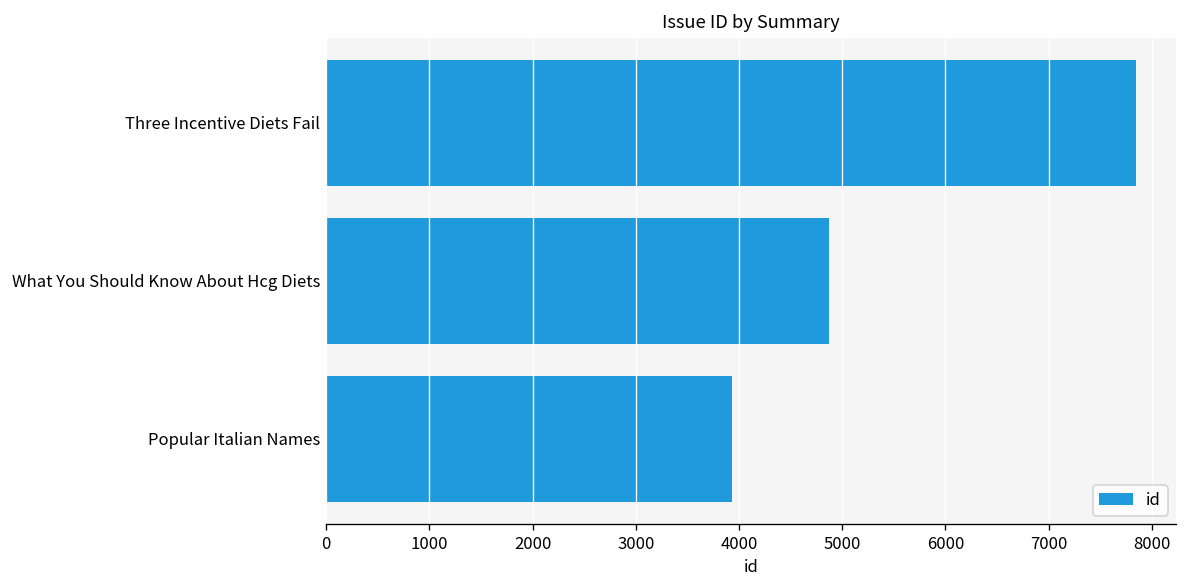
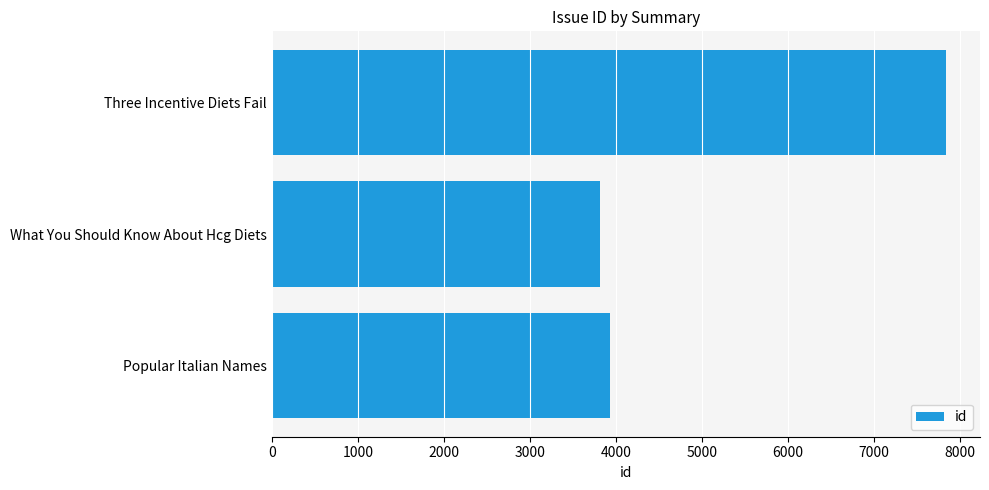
What You Should Know About Hcg Diets: 4900 -> 3800
